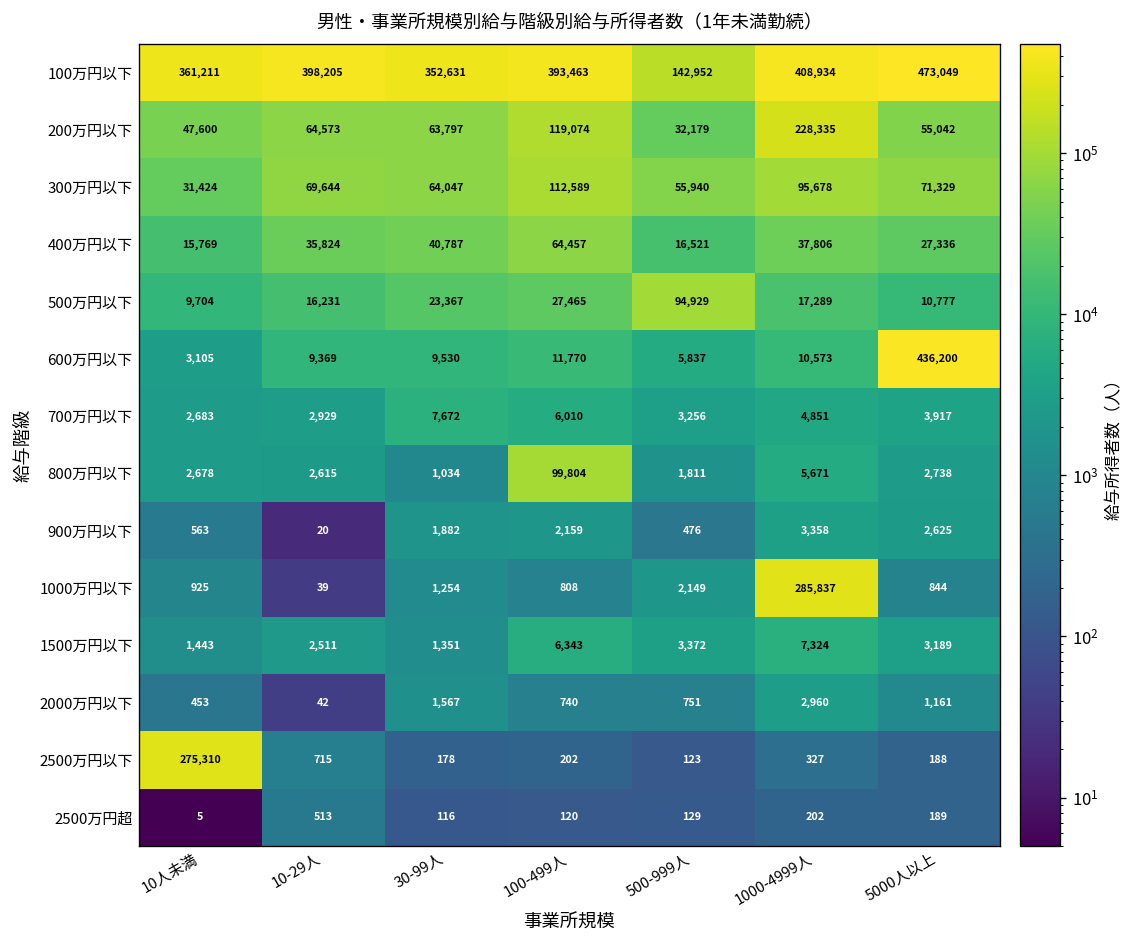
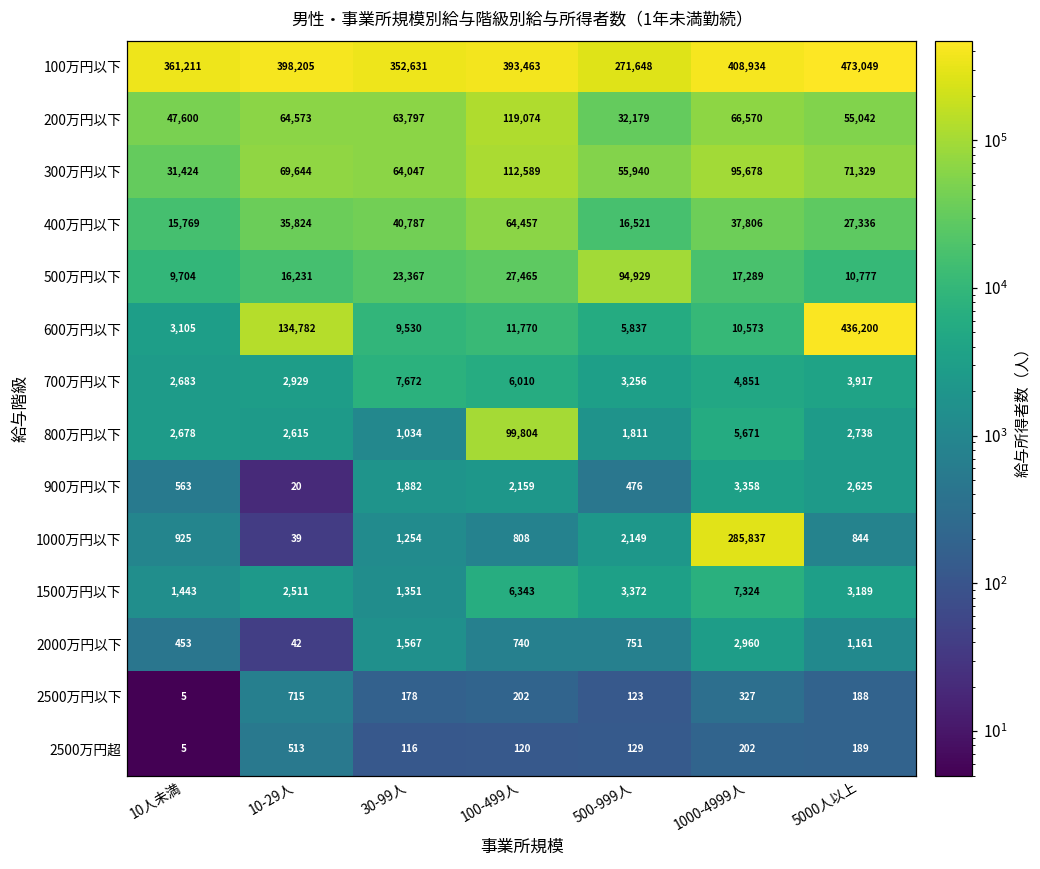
100万円以下, 500-999人: 142,952 -> 271,648
200万円以下, 1000-4999人: 228,335 -> 66,570
600万円以下, 10-29人: 9,369 -> 134,782
2500万円以下, 10人未満: 275,310 -> 5
